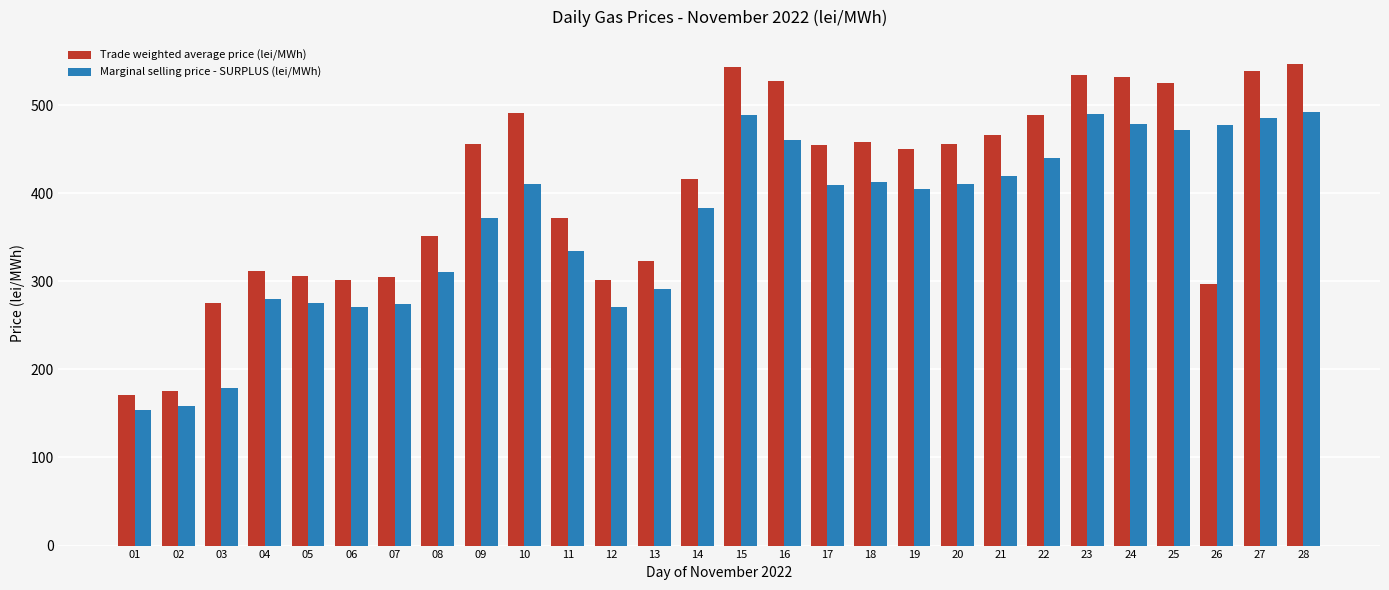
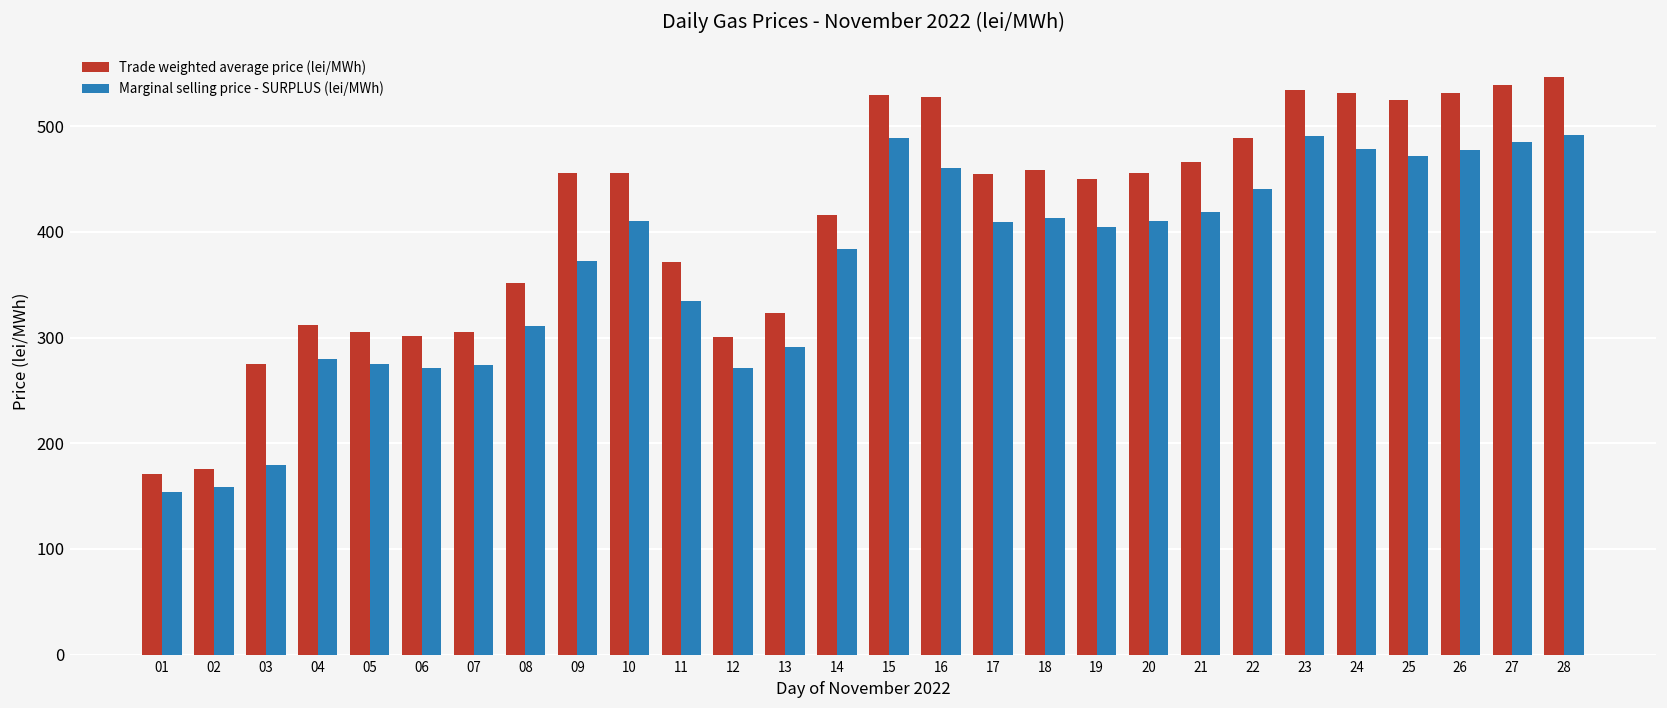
Trade weighted average price (lei/MWh), 10: 490 -> 460
Trade weighted average price (lei/MWh), 15: 540 -> 530
Trade weighted average price (lei/MWh), 26: 300 -> 530
